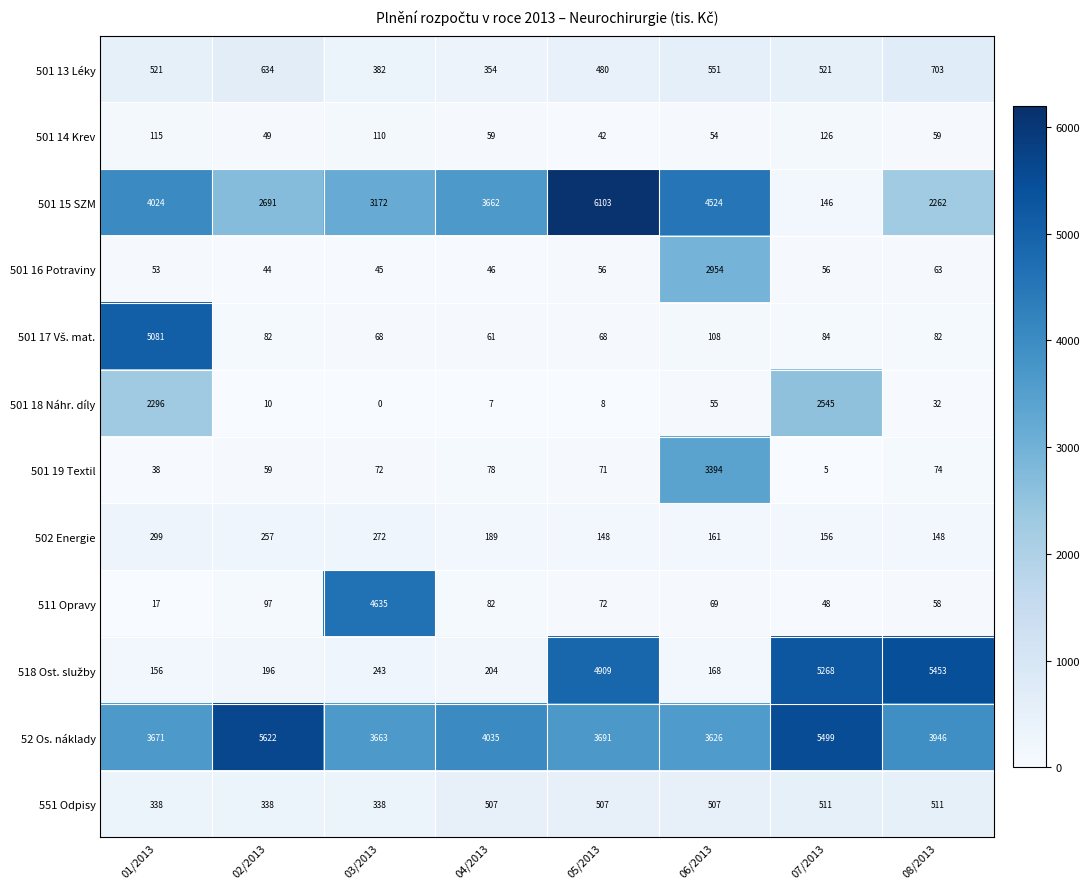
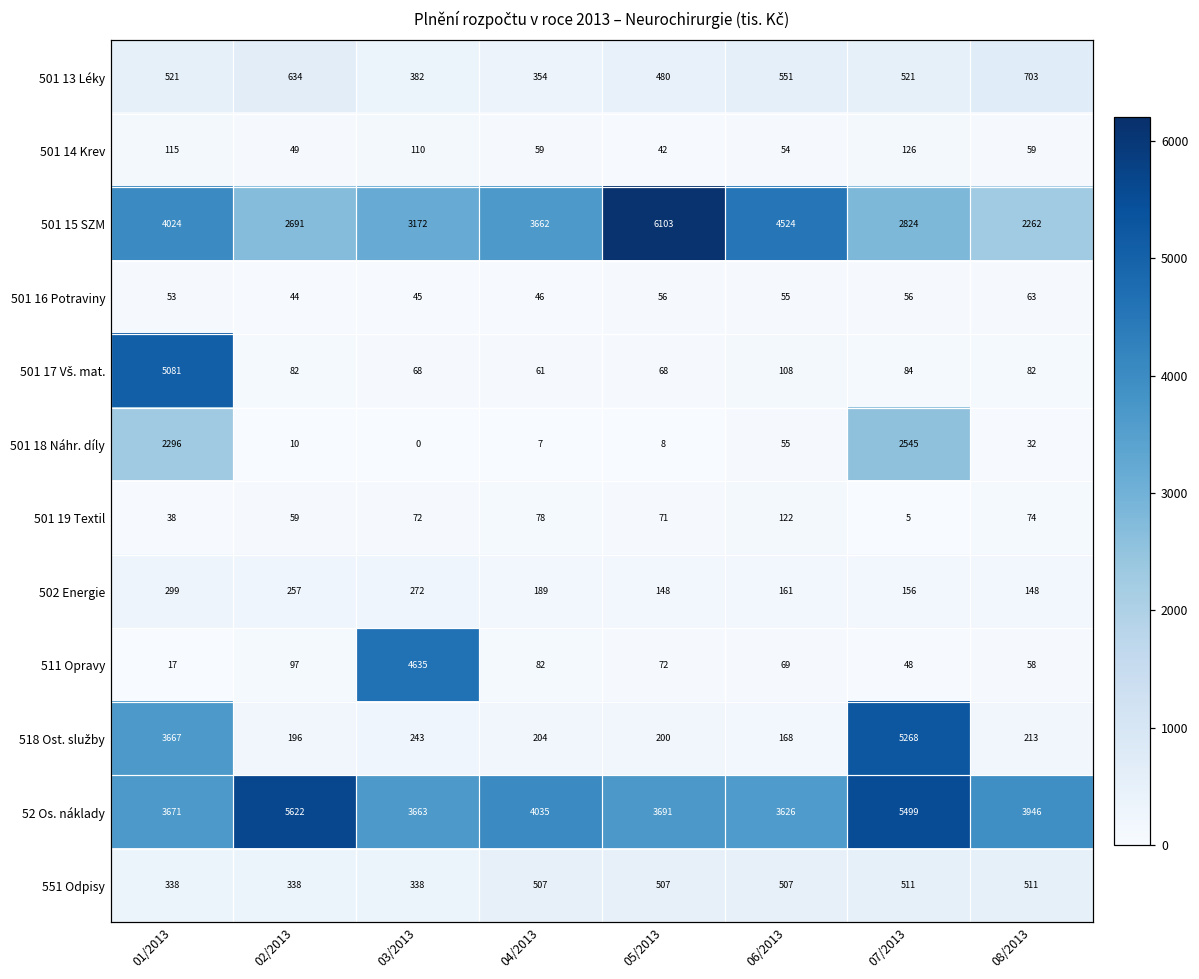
501 15 SZM, 07/2013: 146 -> 2824
501 16 Potraviny, 06/2013: 2954 -> 55
501 19 Textil, 06/2013: 3394 -> 122
518 Ost. služby, 01/2013: 156 -> 3667
518 Ost. služby, 05/2013: 4909 -> 200
518 Ost. služby, 08/2013: 5453 -> 213
